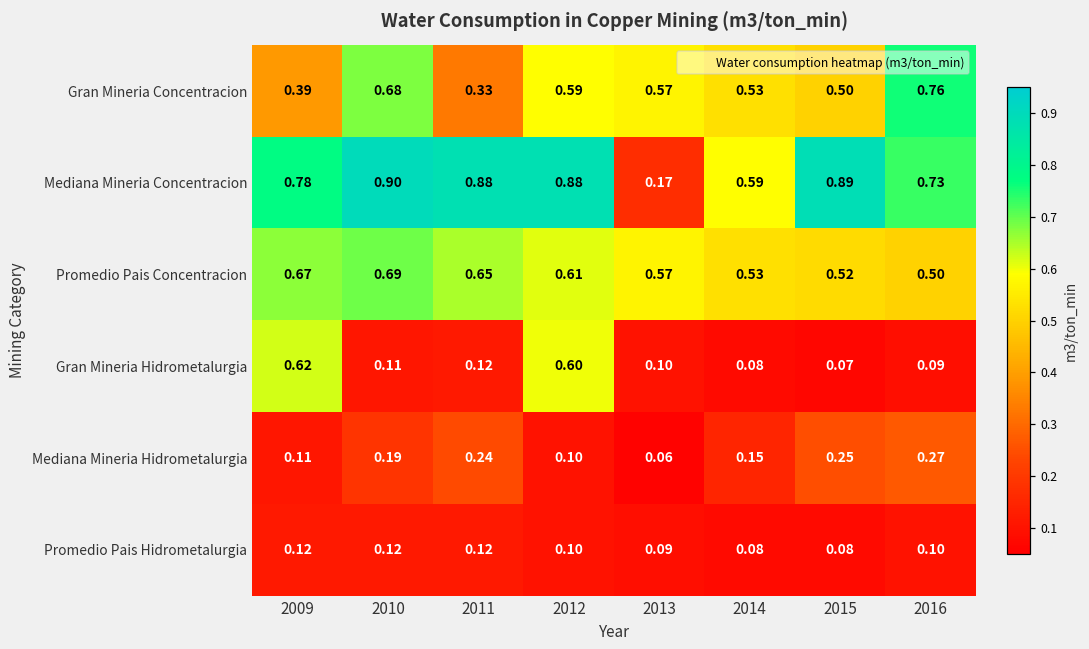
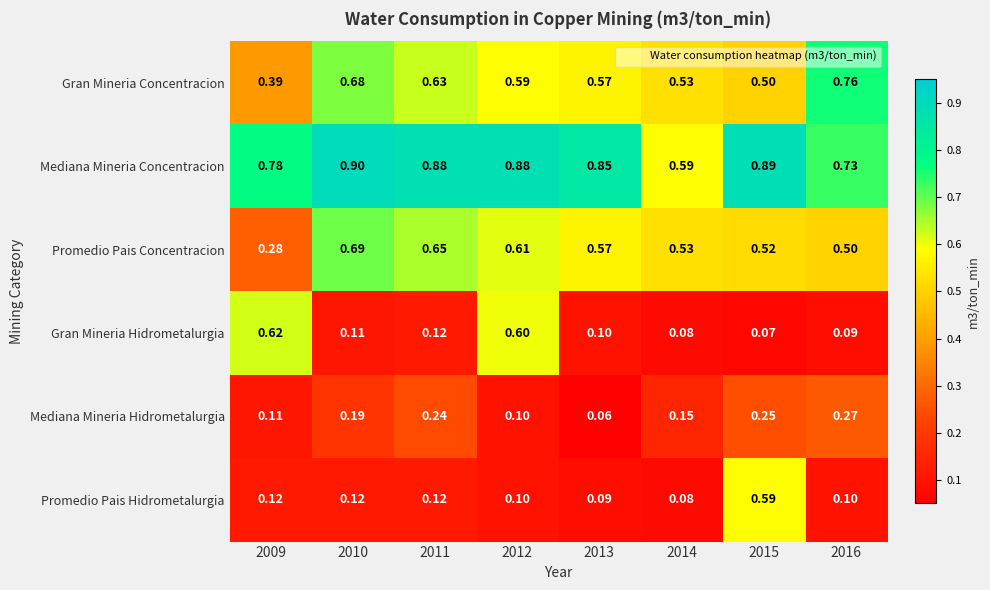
Gran Mineria Concentracion, 2011: 0.33 -> 0.63
Mediana Mineria Concentracion, 2013: 0.17 -> 0.85
Promedio Pais Concentracion, 2009: 0.67 -> 0.28
Promedio Pais Hidrometalurgia, 2015: 0.08 -> 0.59
